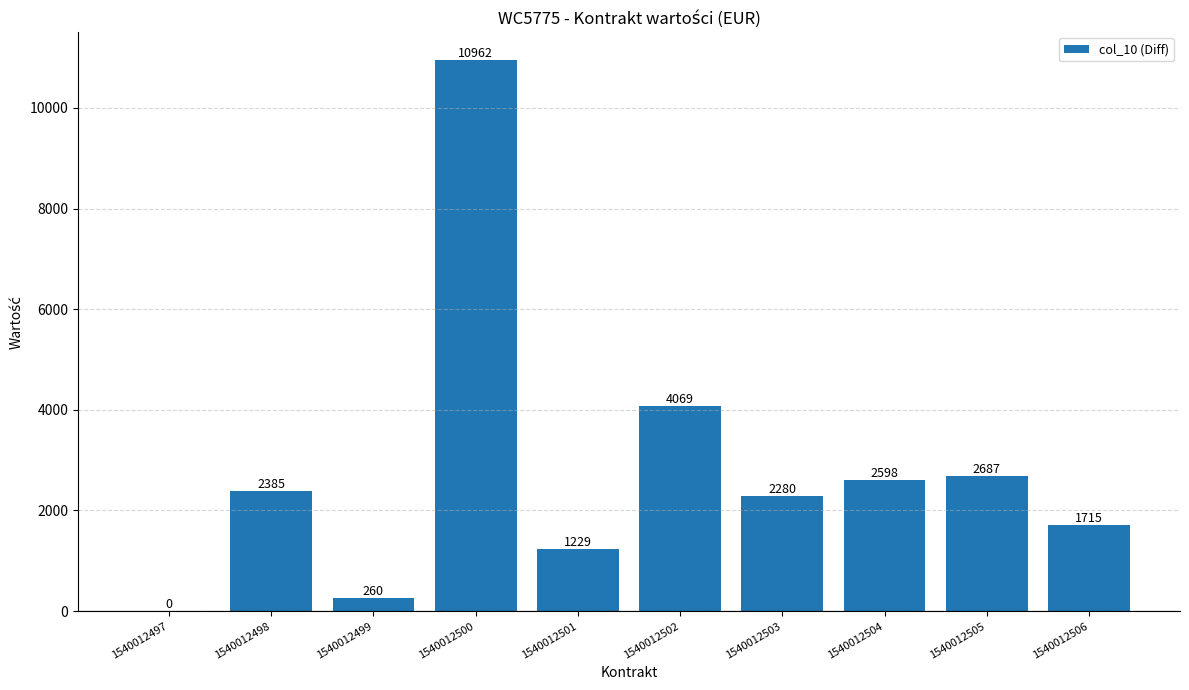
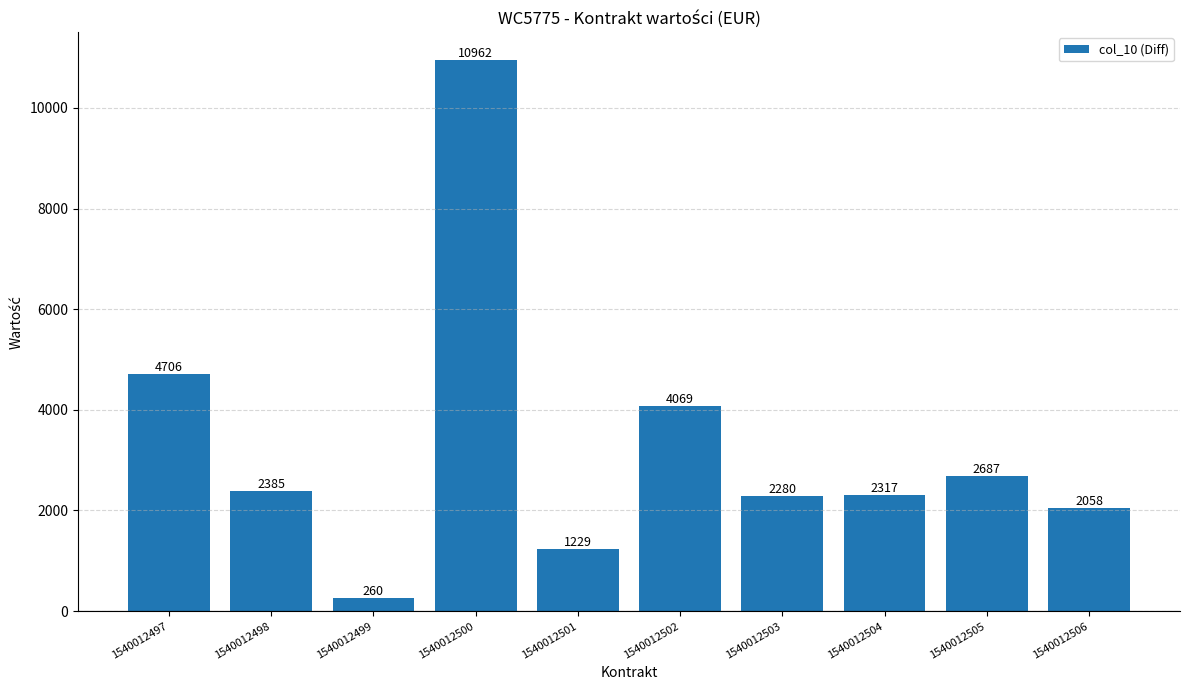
1540012497: 0 -> 4706
1540012504: 2598 -> 2317
1540012506: 1715 -> 2058
